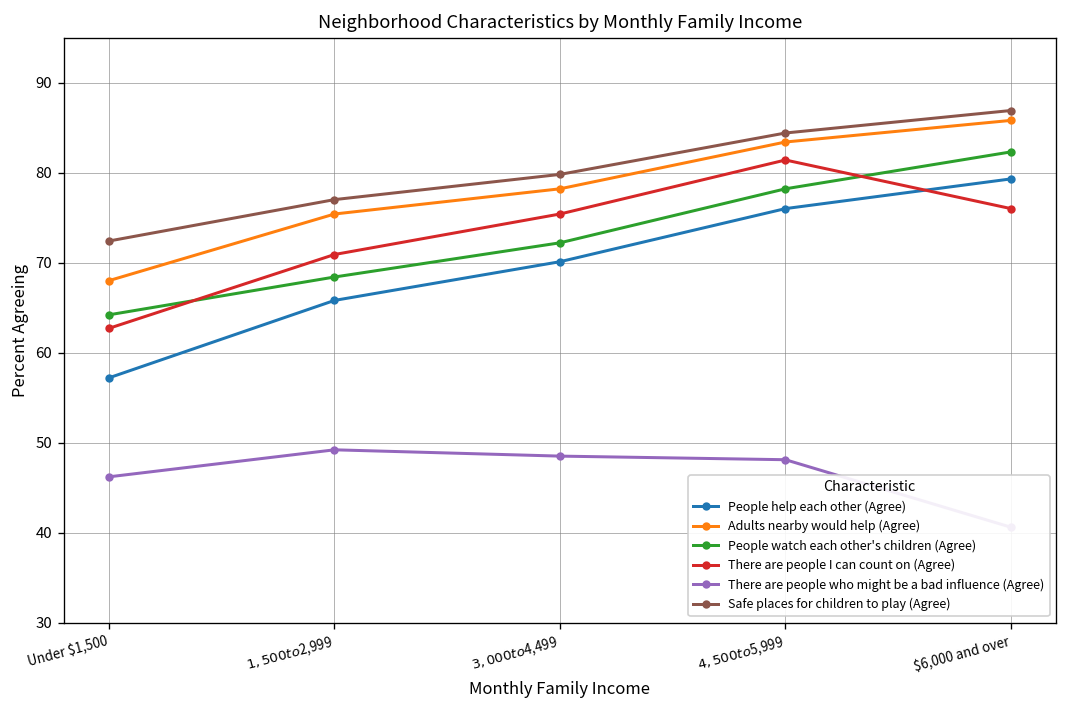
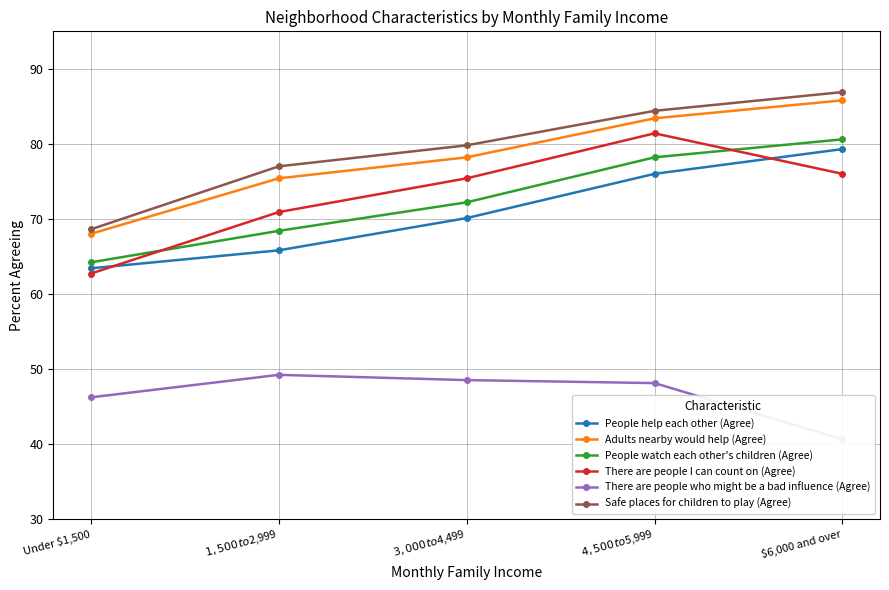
People help each other (Agree), Under $1,500: 57 -> 63
Safe places for children to play (Agree), Under $1,500: 72 -> 69
People watch each other's children (Agree), $6,000 and over: 82 -> 81
